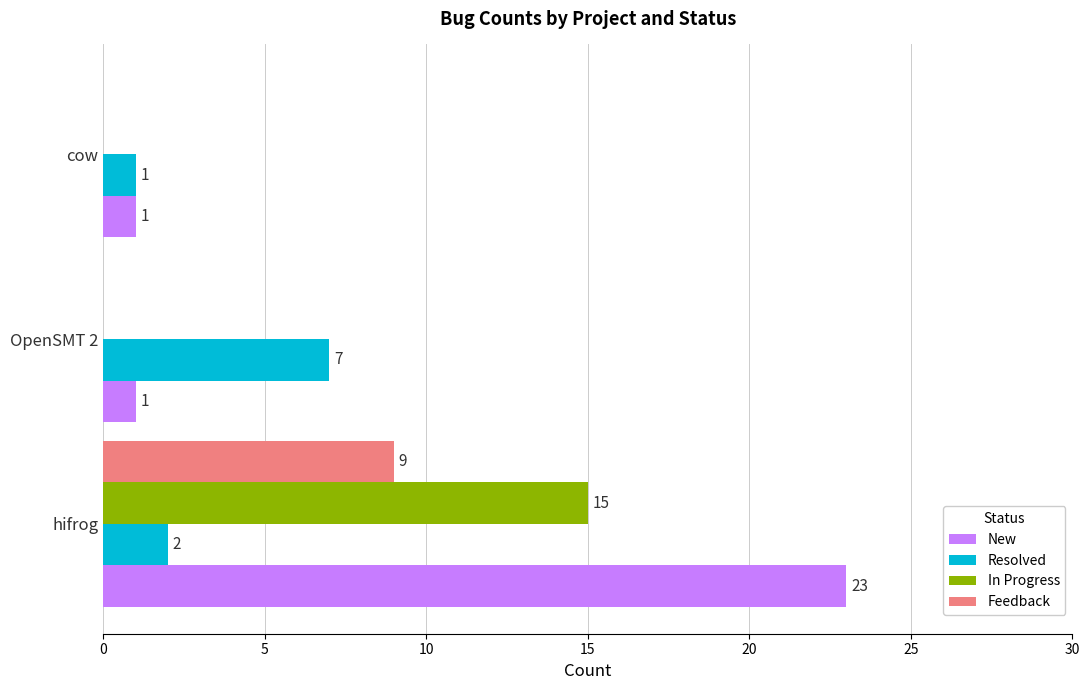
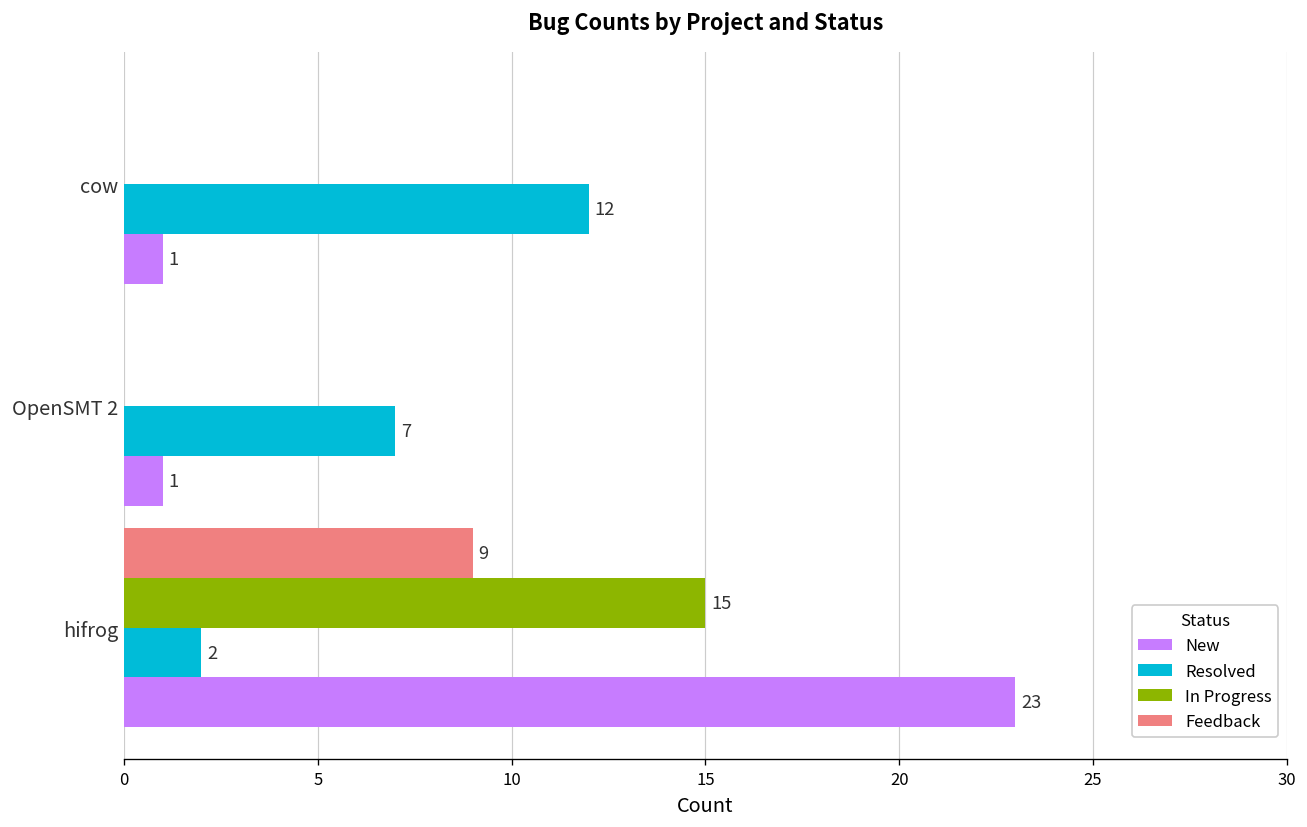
Resolved, cow: 1 -> 12
